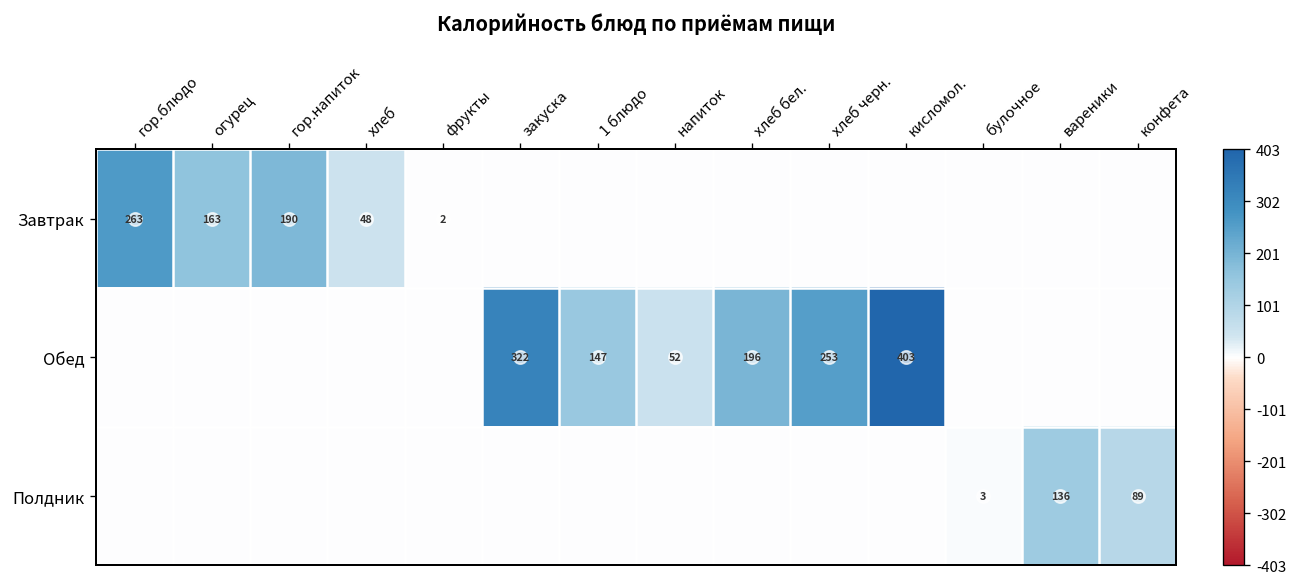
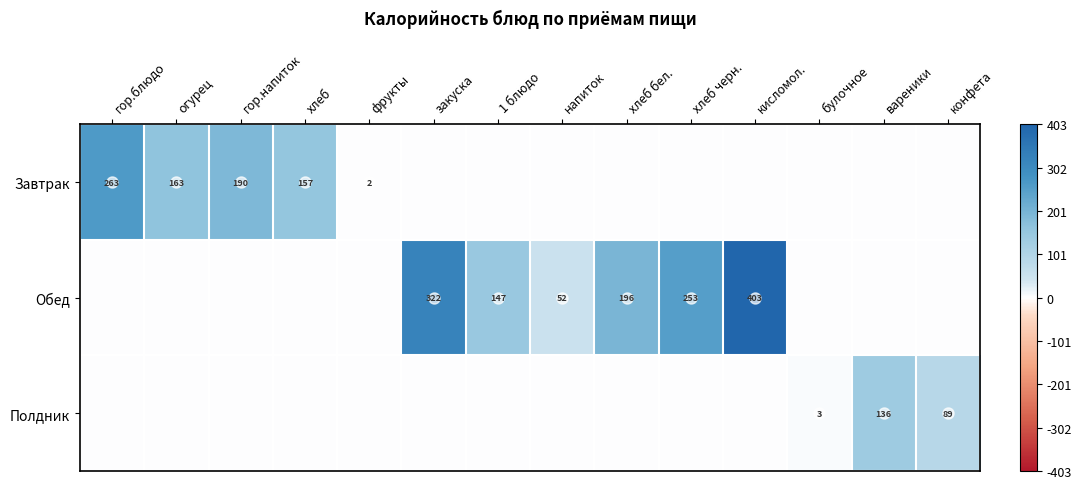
Завтрак, хлеб: 48 -> 157
